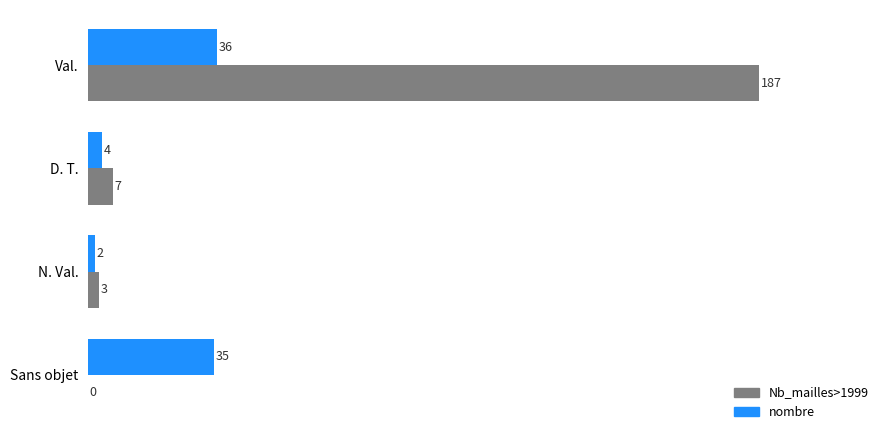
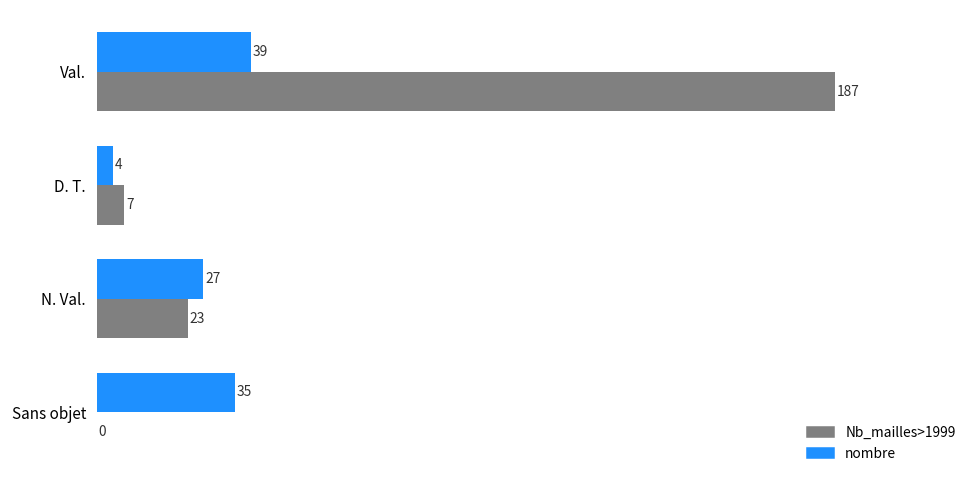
nombre, Val.: 36 -> 39
nombre, N. Val.: 2 -> 27
Nb_mailles>1999, N. Val.: 3 -> 23
